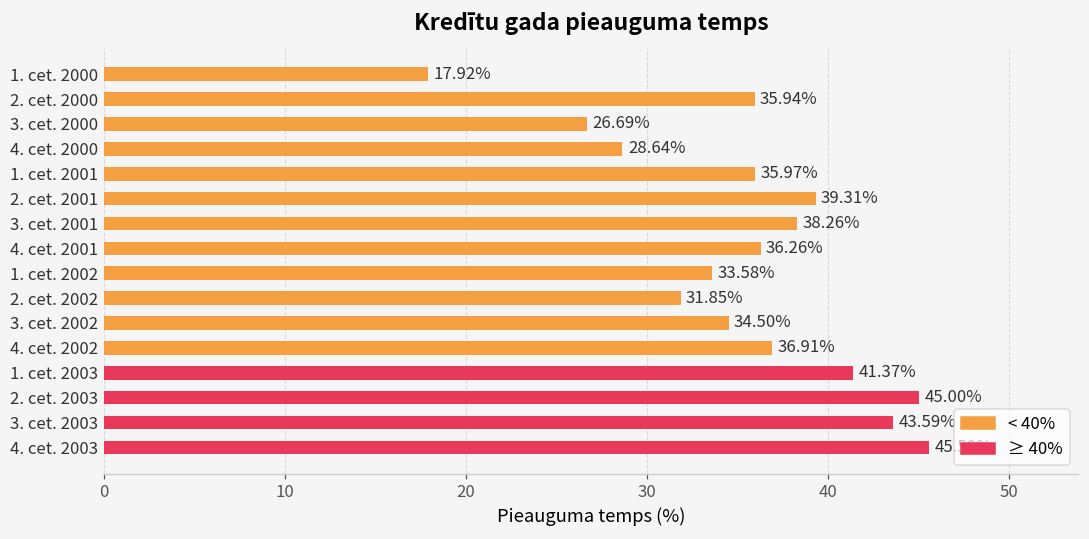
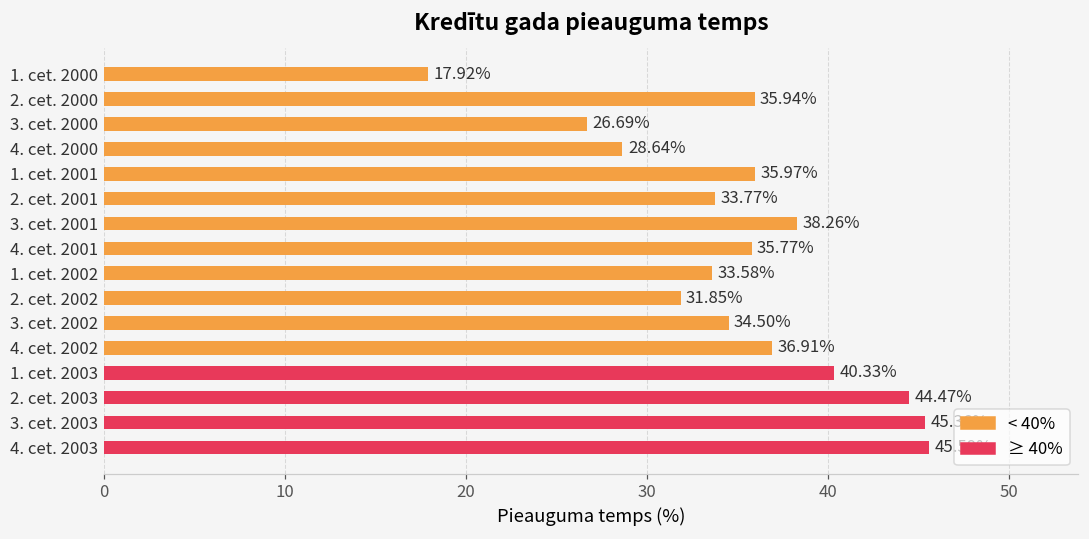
2. cet. 2001: 39.31% -> 33.77%
4. cet. 2001: 36.26% -> 35.77%
1. cet. 2003: 41.37% -> 40.33%
2. cet. 2003: 45.00% -> 44.47%
3. cet. 2003: 43.6 -> 45.4
